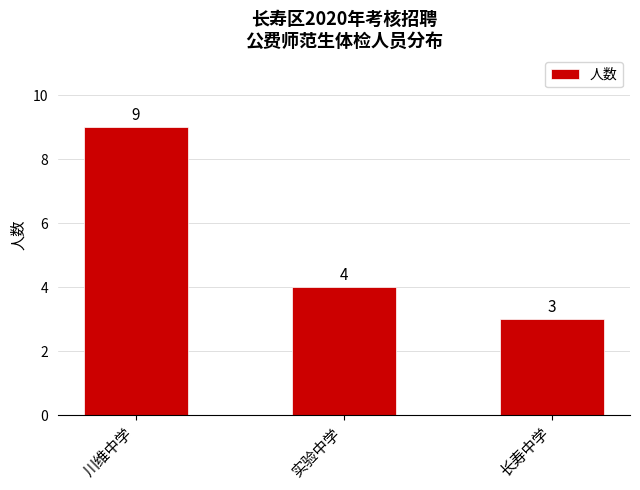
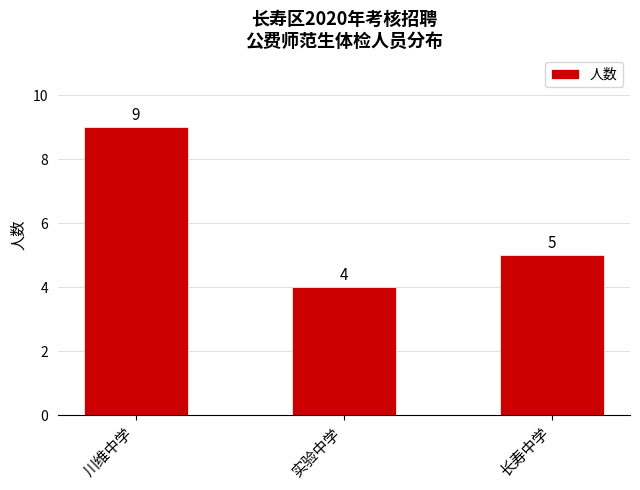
长寿中学: 3 -> 5
